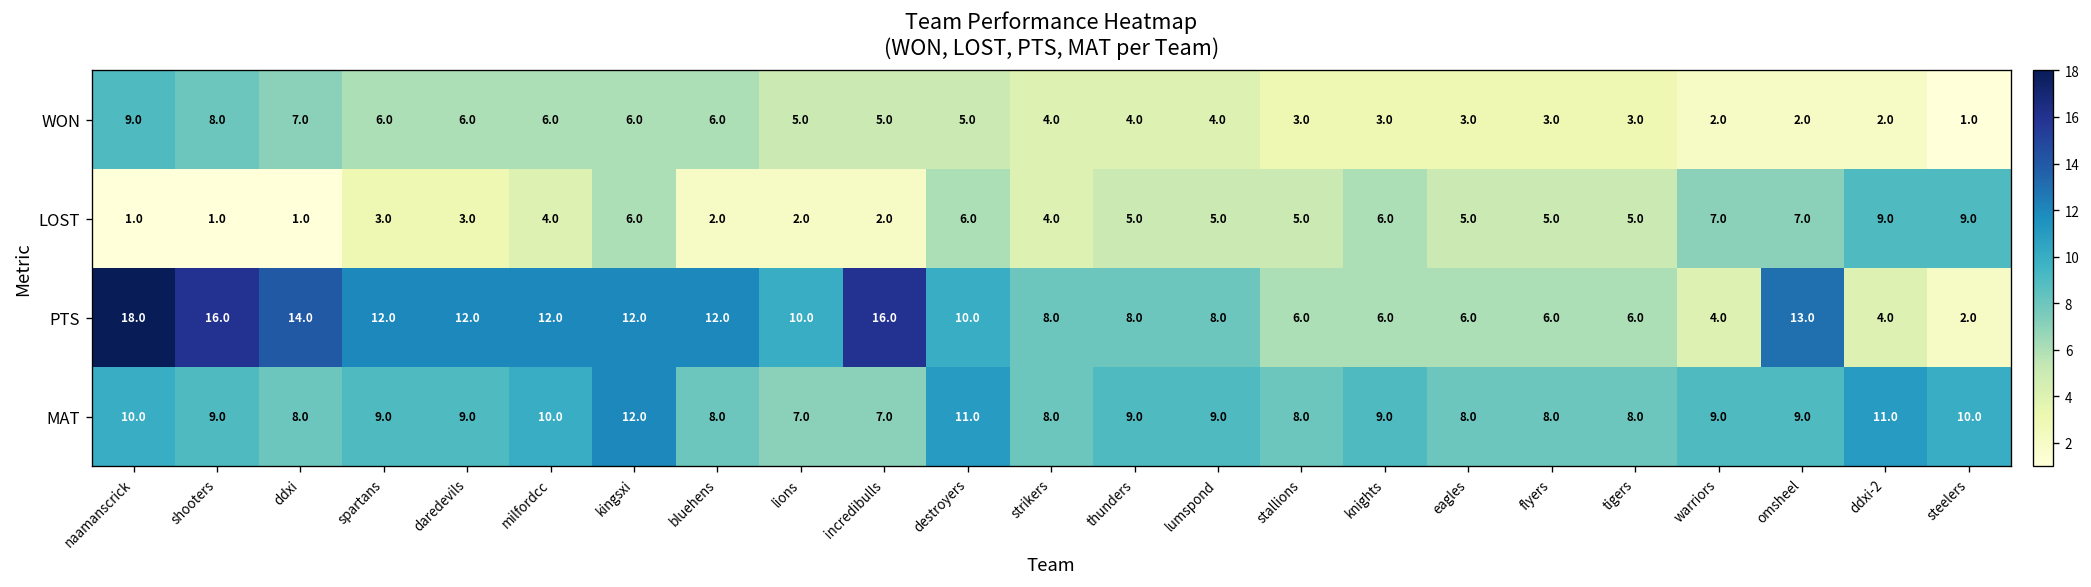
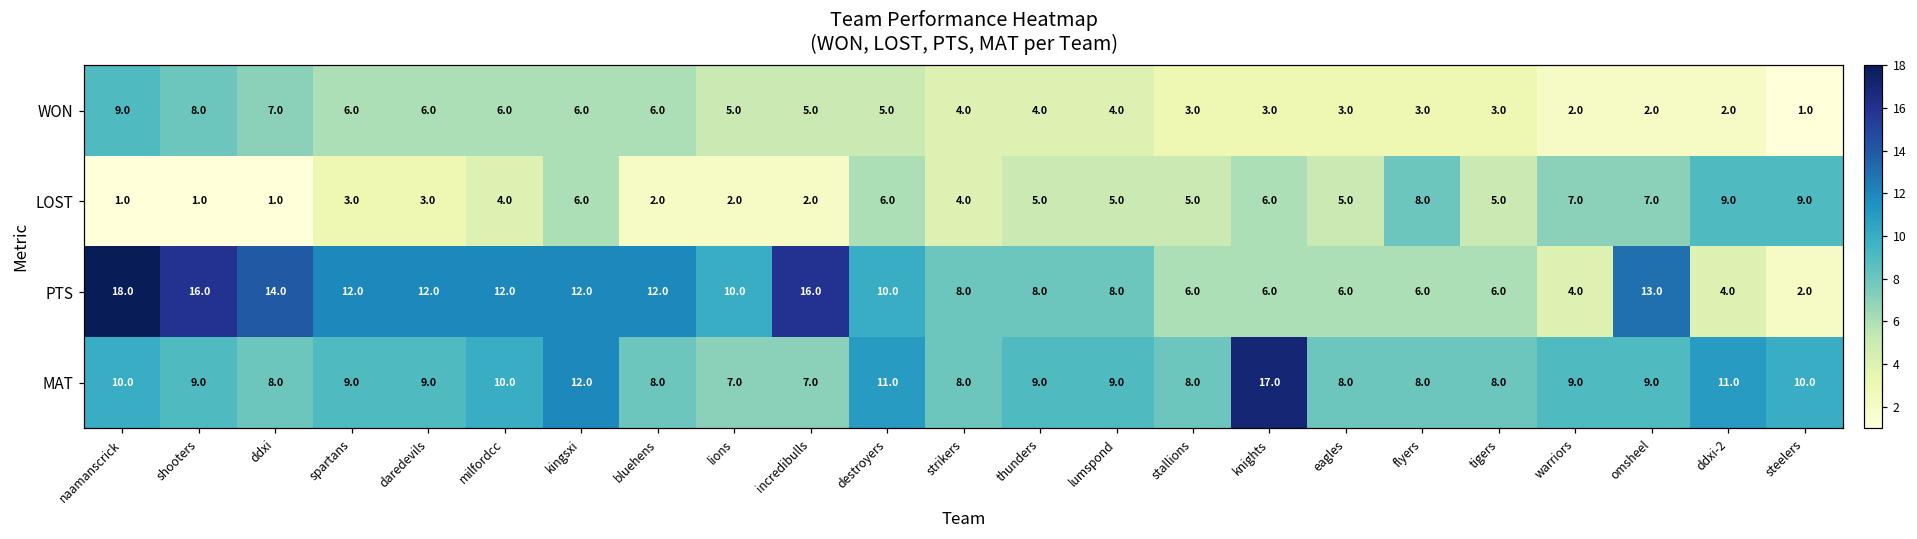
LOST, flyers: 5.0 -> 8.0
MAT, knights: 9.0 -> 17.0
